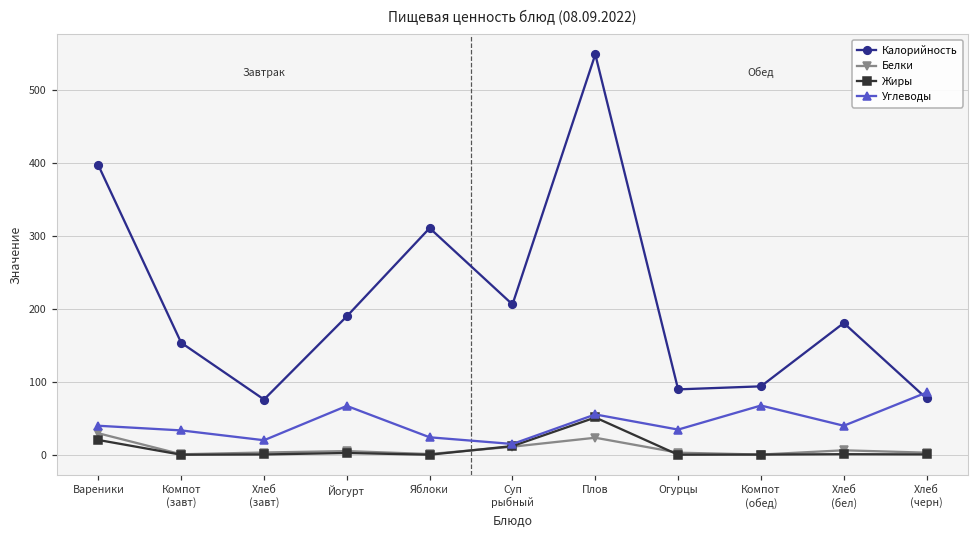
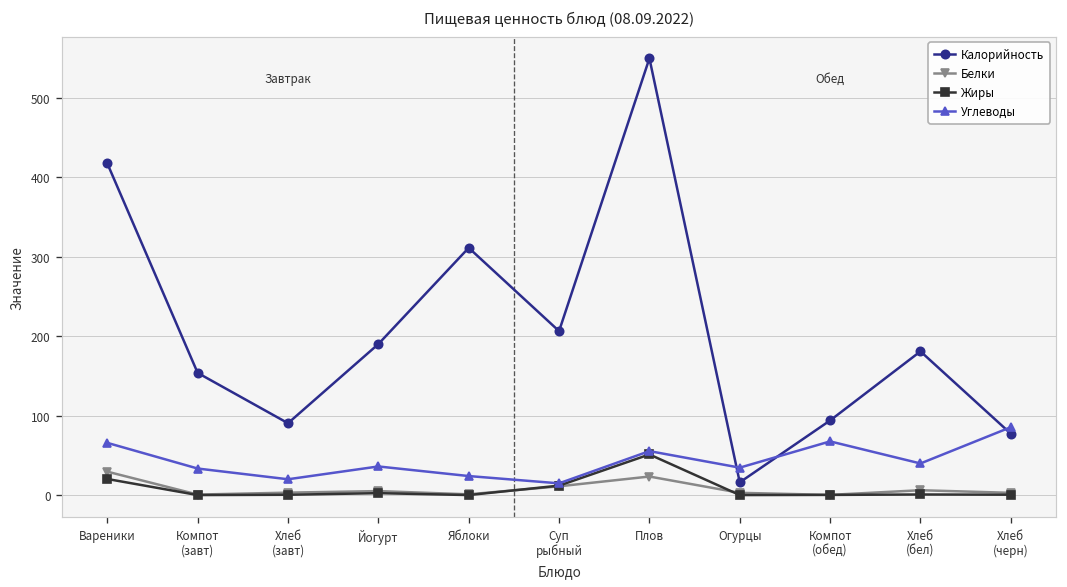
Калорийность, Вареники: 400 -> 420
Углеводы, Вареники: 40 -> 70
Калорийность, Хлеб (завт): 80 -> 90
Углеводы, Йогурт: 70 -> 40
Калорийность, Огурцы: 90 -> 20
